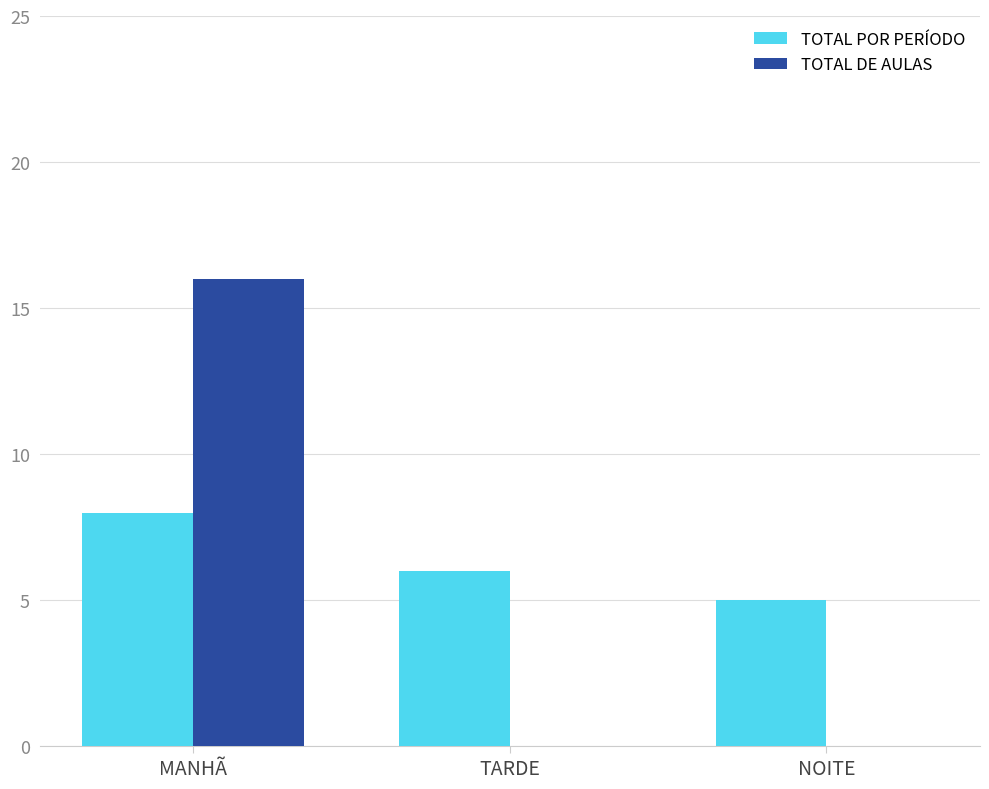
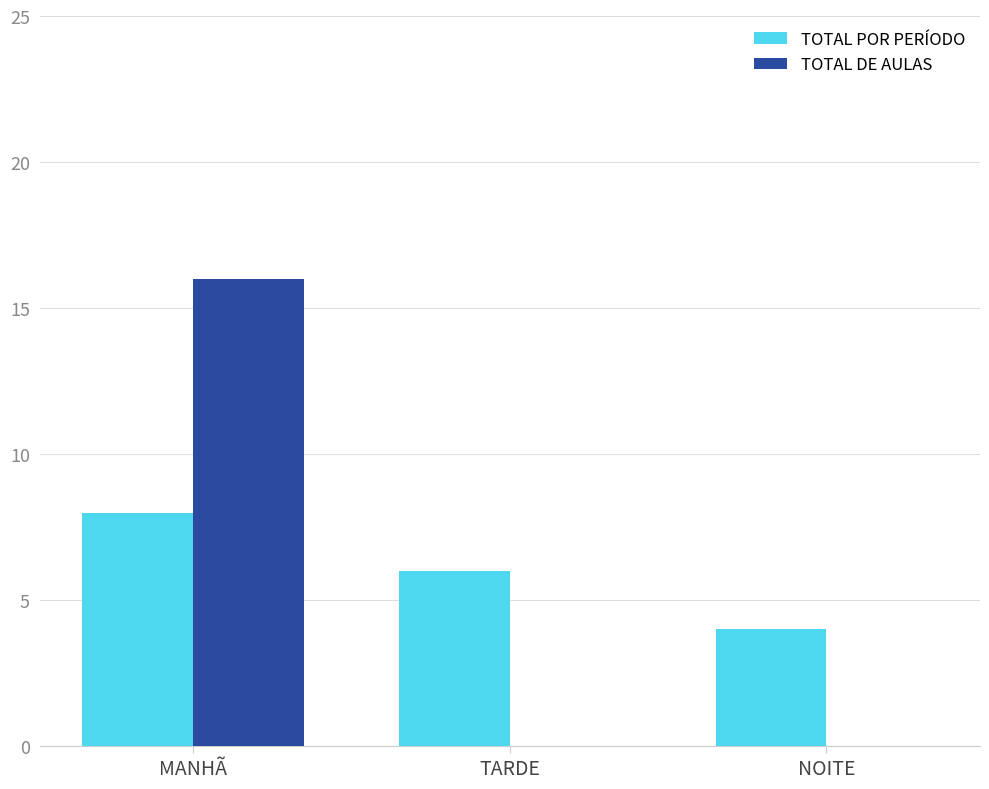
TOTAL POR PERÍODO, NOITE: 5 -> 4
